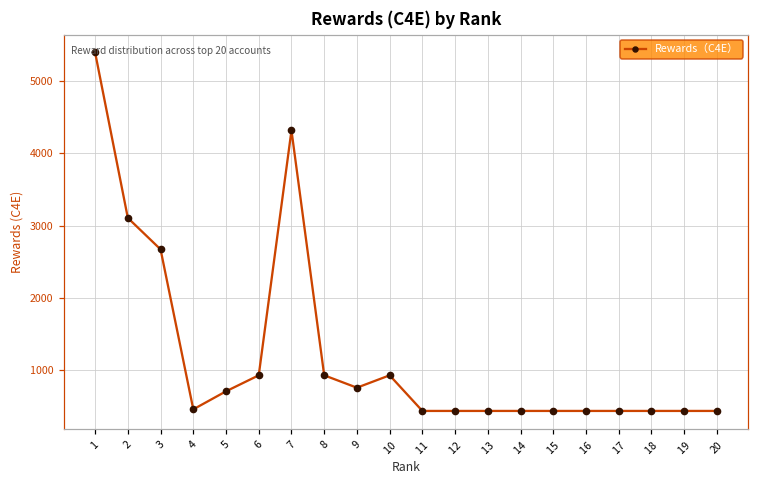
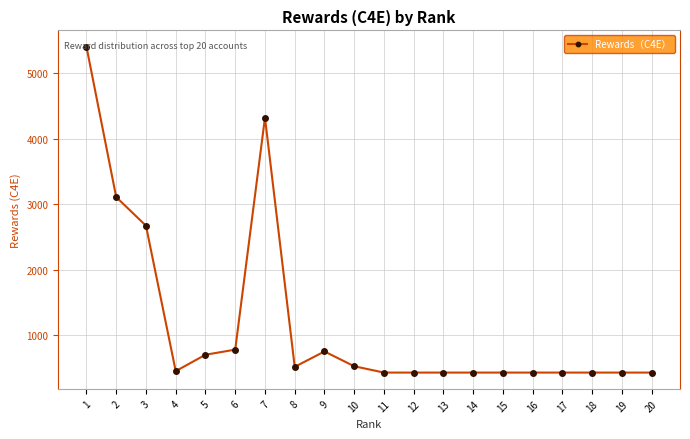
6: 900 -> 800
8: 900 -> 500
10: 900 -> 500
